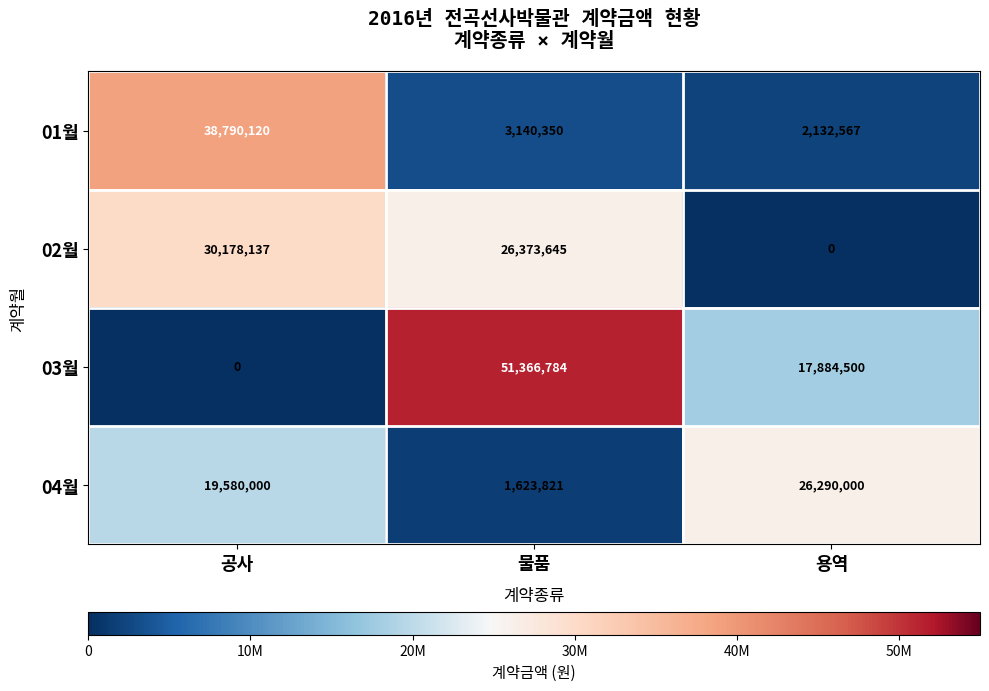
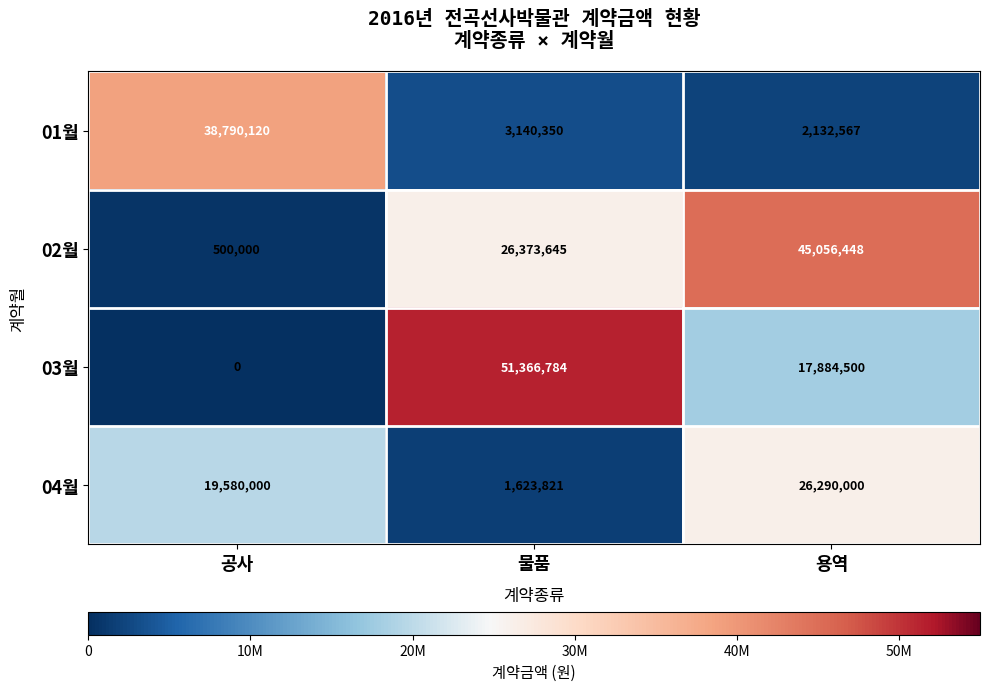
02월, 공사: 30,178,137 -> 500,000
02월, 용역: 0 -> 45,056,448
